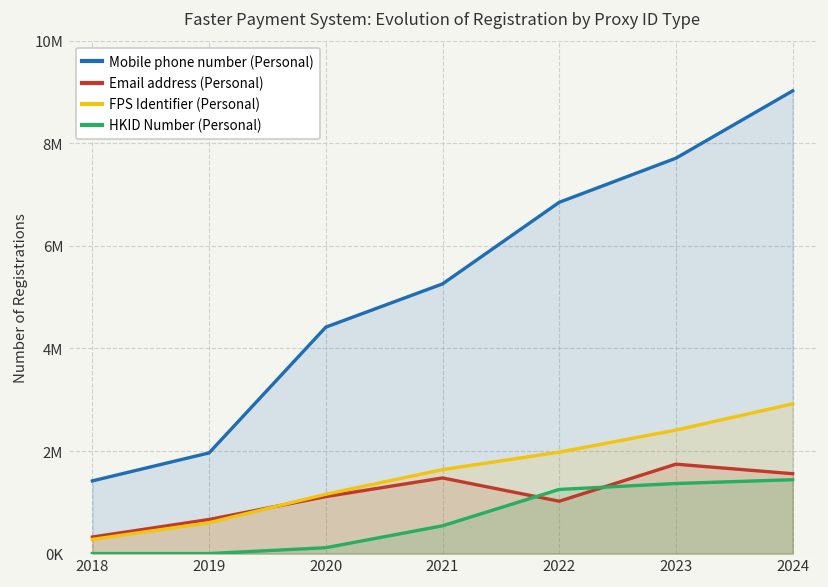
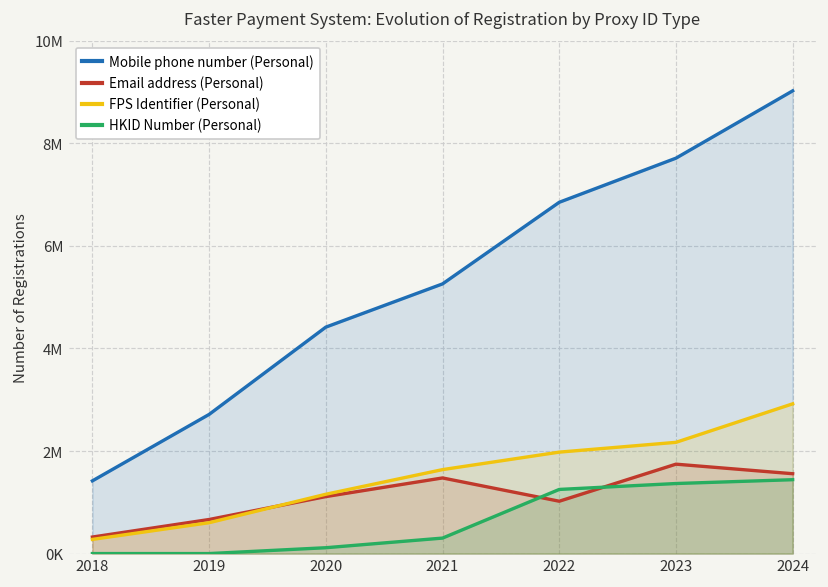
Mobile phone number (Personal), 2019: 2000000 -> 2700000
HKID Number (Personal), 2021: 500000 -> 300000
FPS Identifier (Personal), 2023: 2400000 -> 2200000
